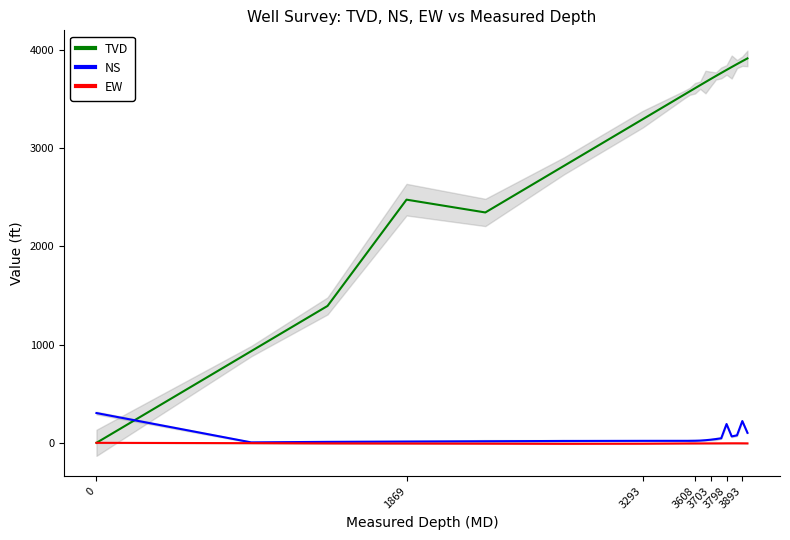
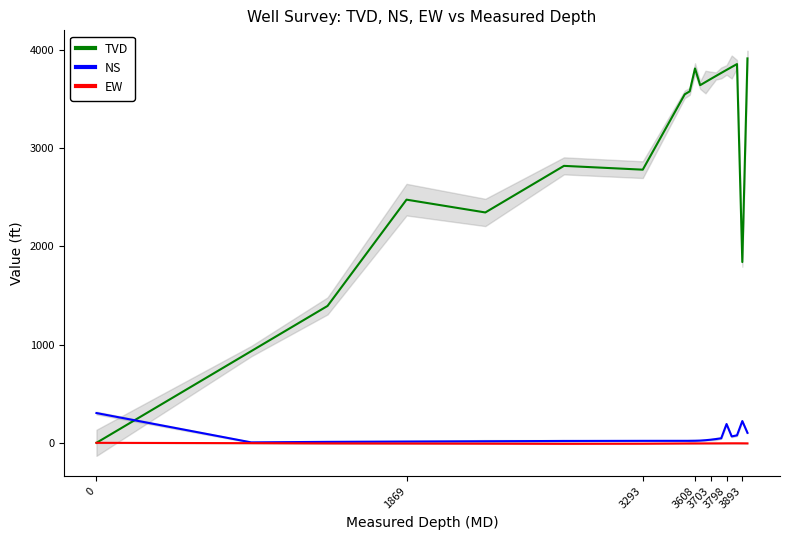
TVD, 3293: 3300 -> 2800
TVD, 3608: 3600 -> 3800
TVD, 3893: 3900 -> 1800
